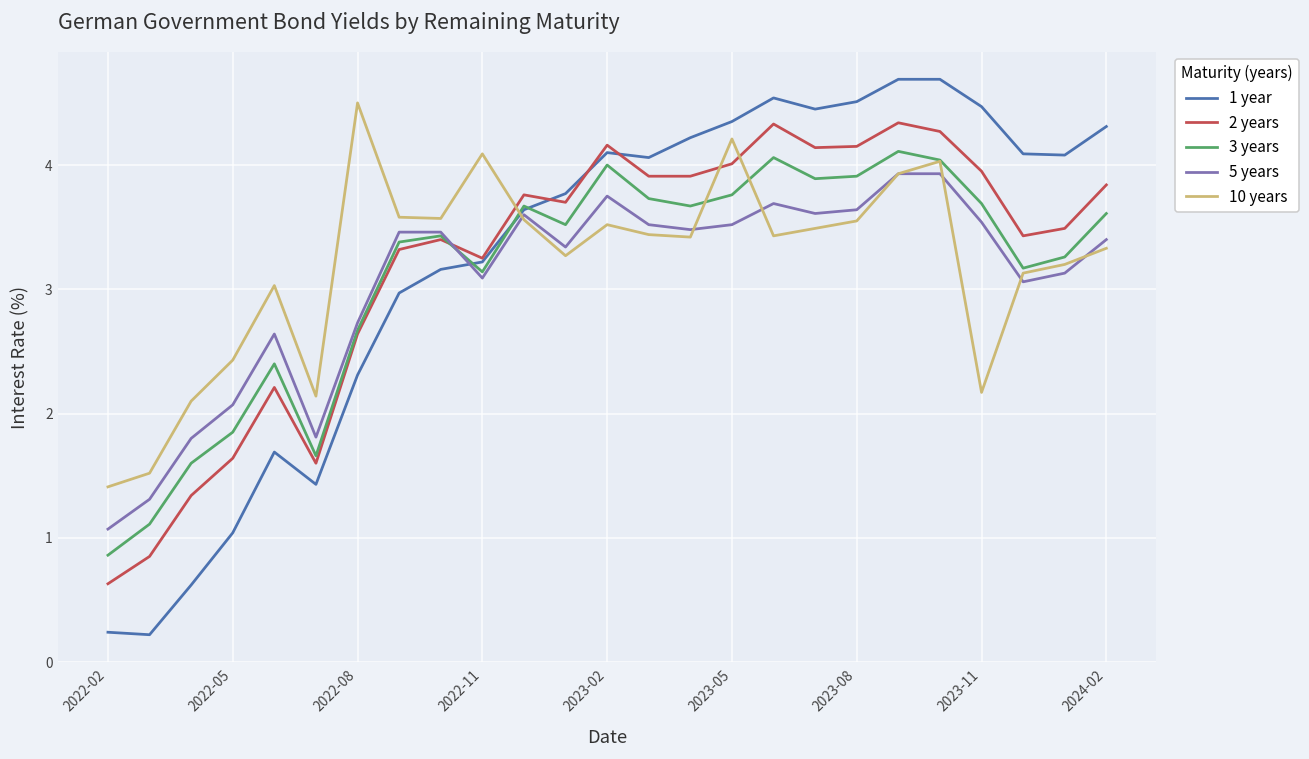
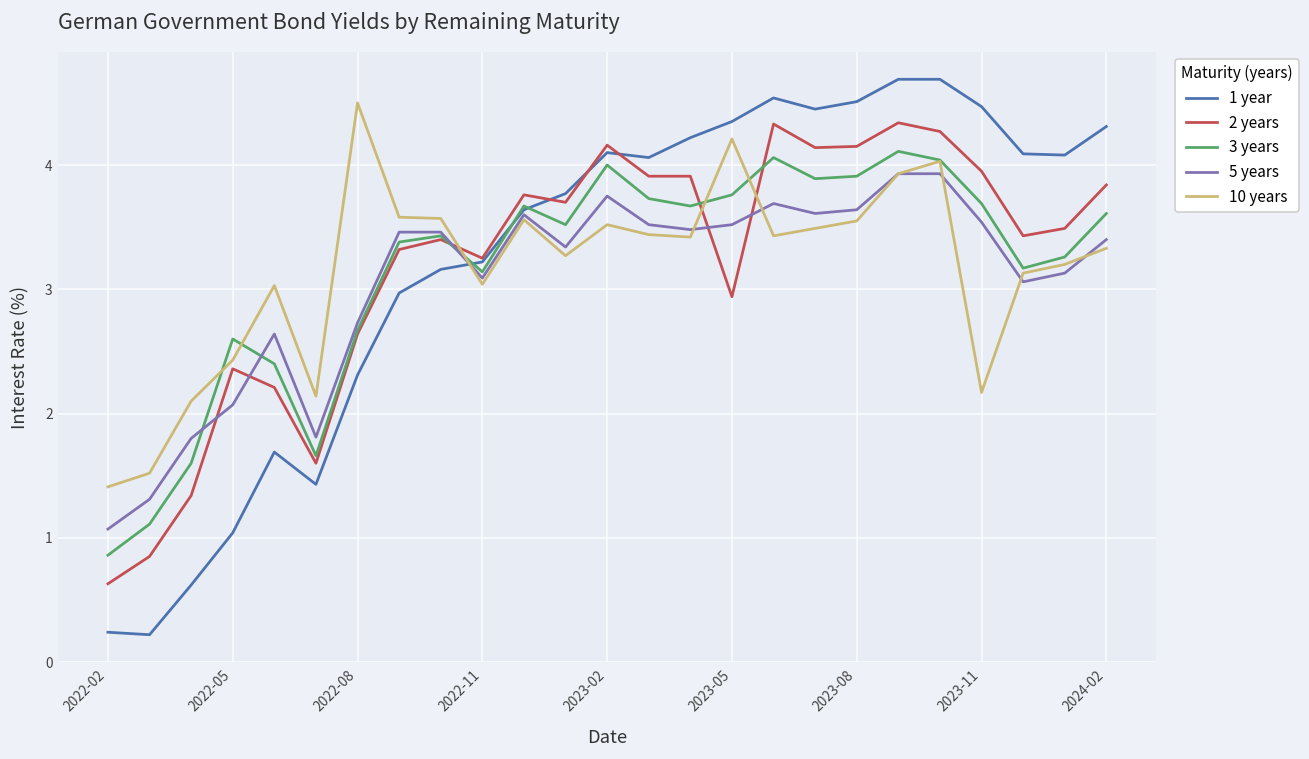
2 years, 2022-05: 1.64 -> 2.36
3 years, 2022-05: 1.85 -> 2.60
10 years, 2022-11: 4.09 -> 3.04
2 years, 2023-05: 4.01 -> 2.94
